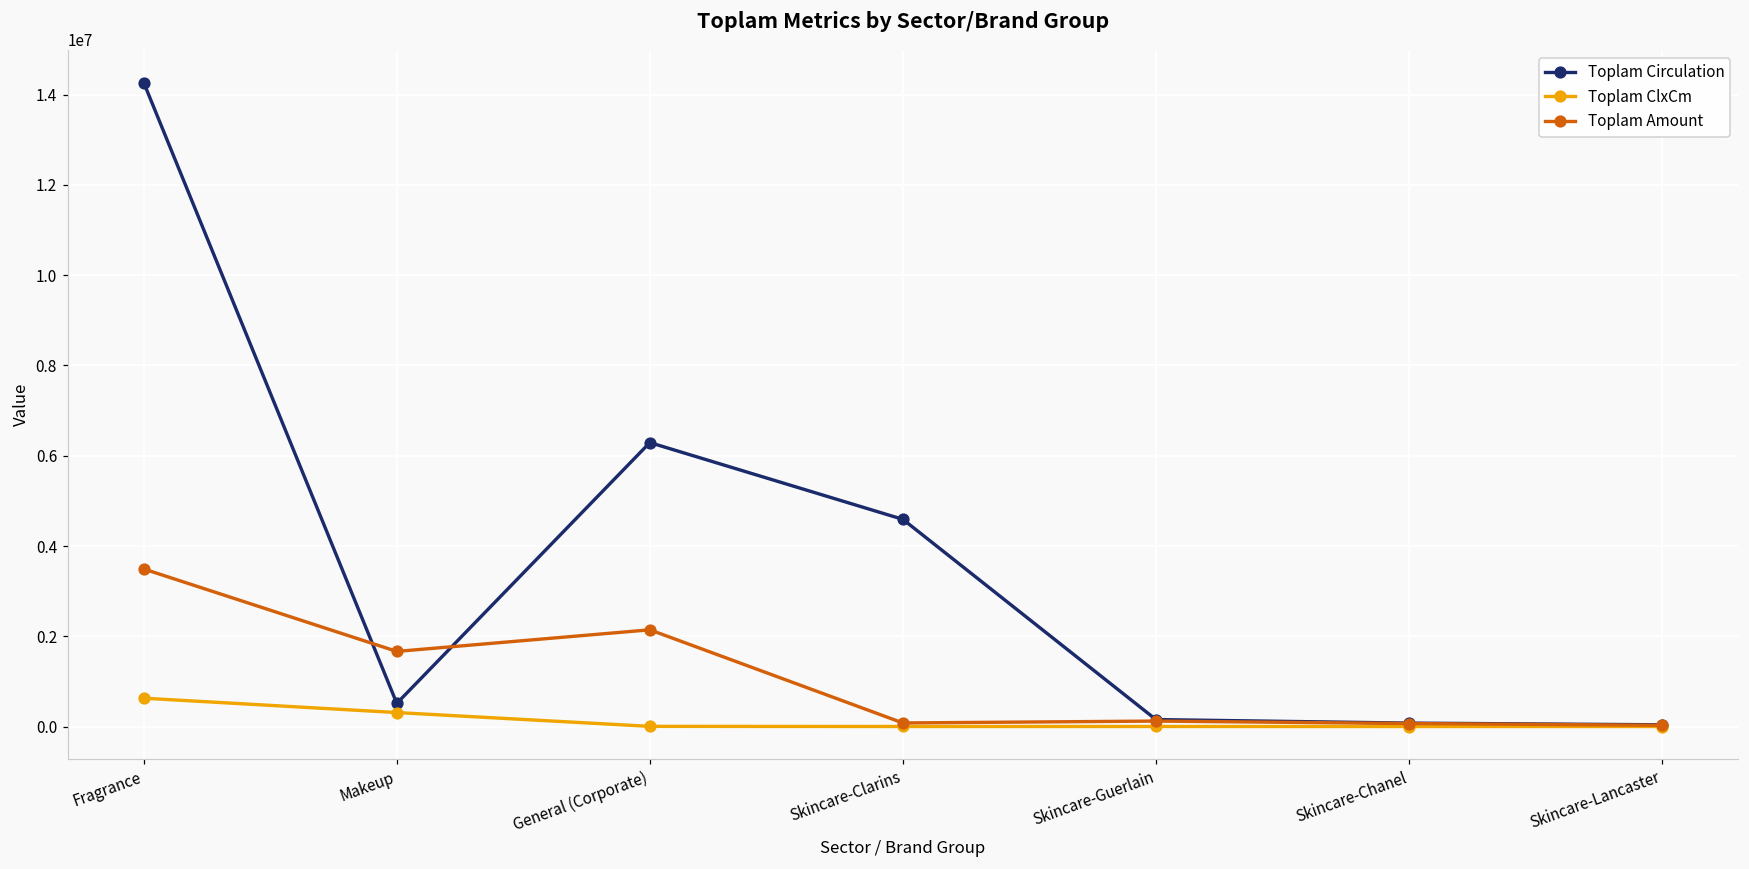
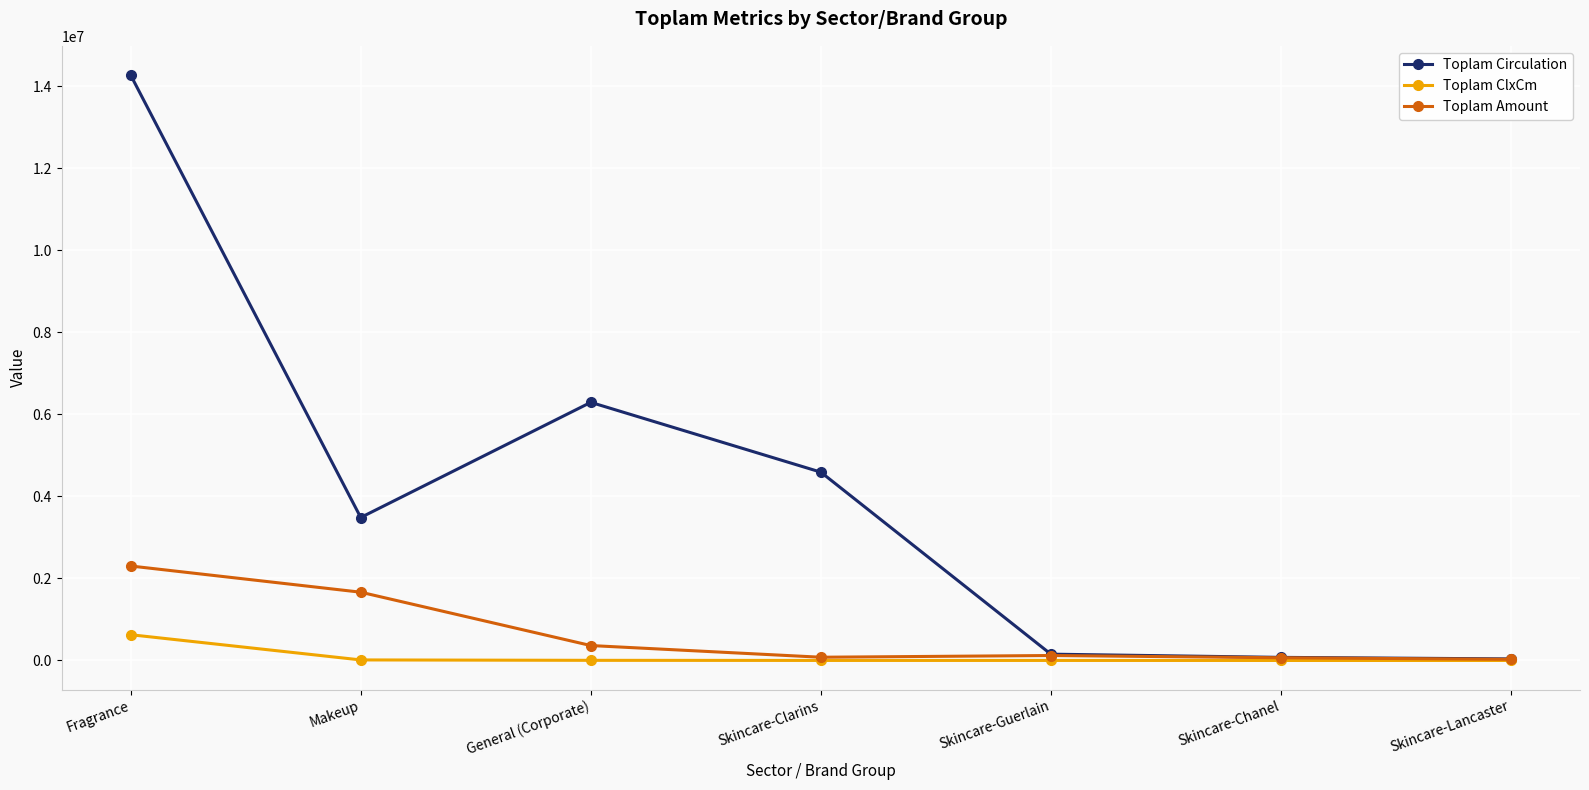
Toplam Amount, Fragrance: 3500000 -> 2300000
Toplam Circulation, Makeup: 500000 -> 3500000
Toplam ClxCm, Makeup: 300000 -> 0
Toplam Amount, General (Corporate): 2100000 -> 400000
